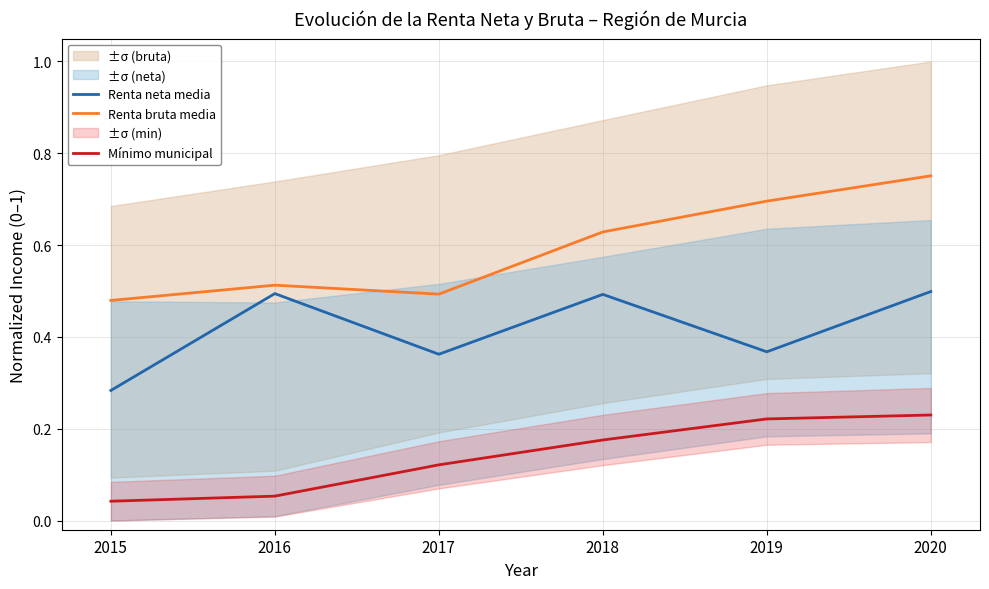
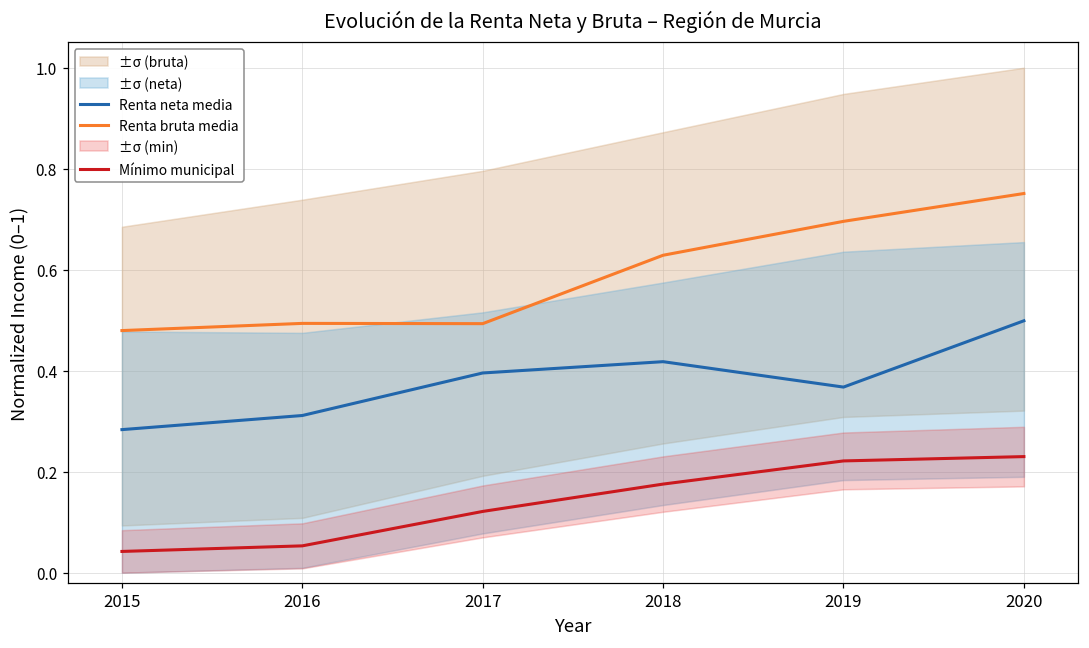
Renta neta media, 2016: 0.49 -> 0.31
Renta bruta media, 2016: 0.51 -> 0.49
Renta neta media, 2017: 0.36 -> 0.40
Renta neta media, 2018: 0.49 -> 0.42
